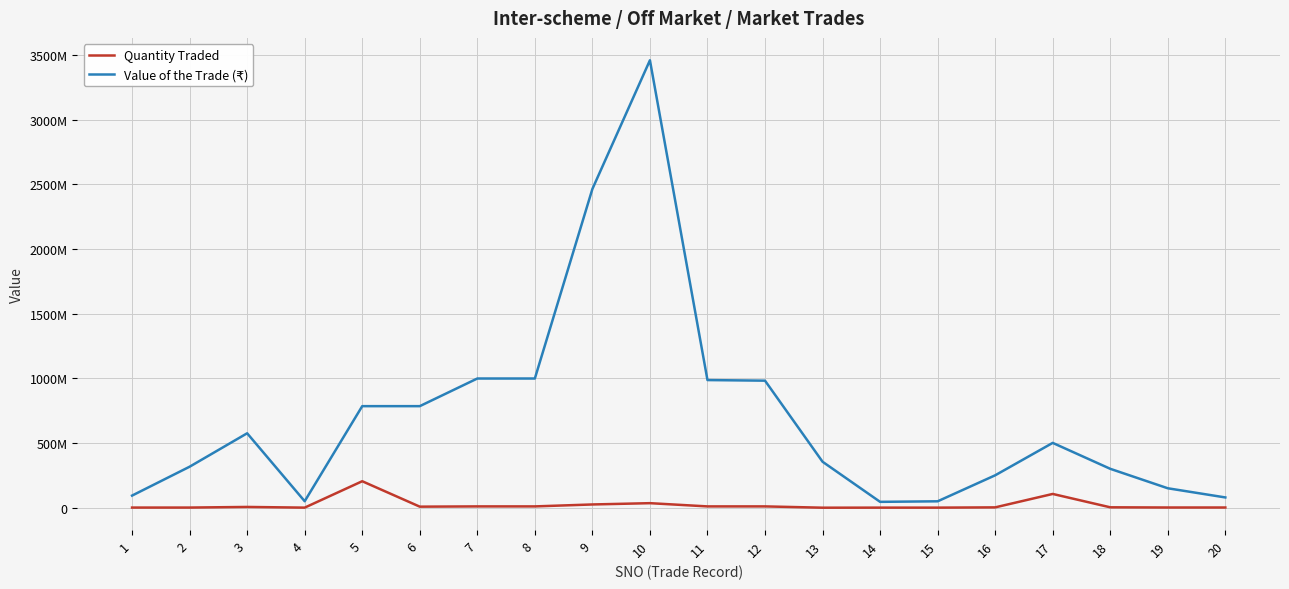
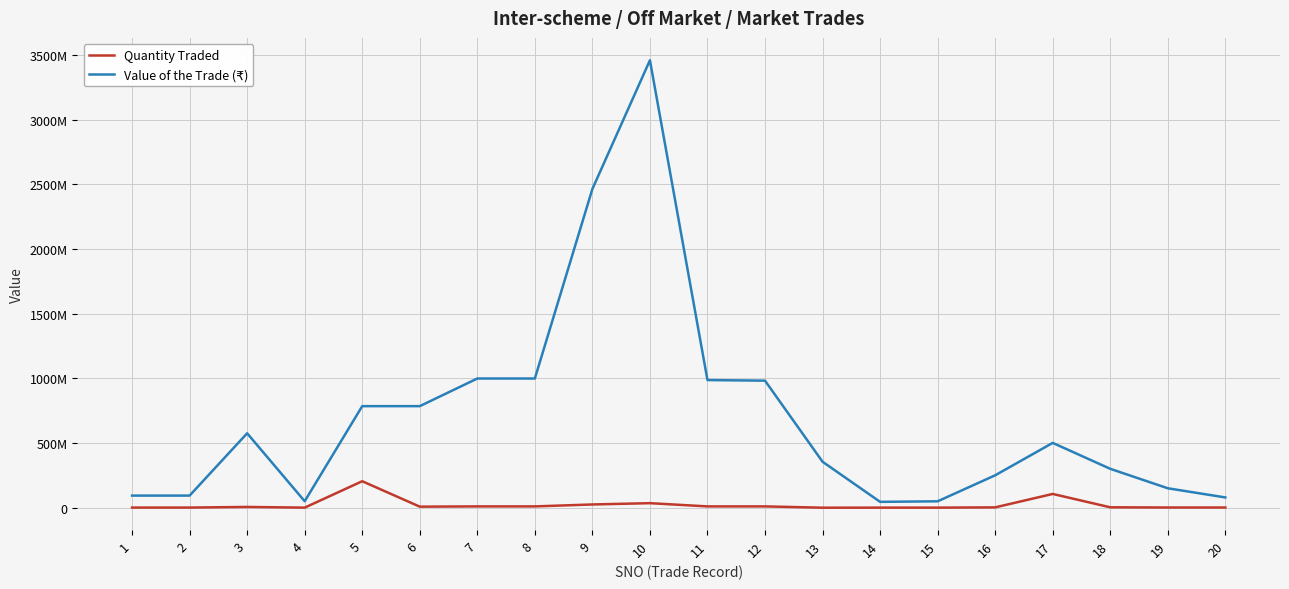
Value of the Trade (₹), 2: 320000000 -> 90000000
